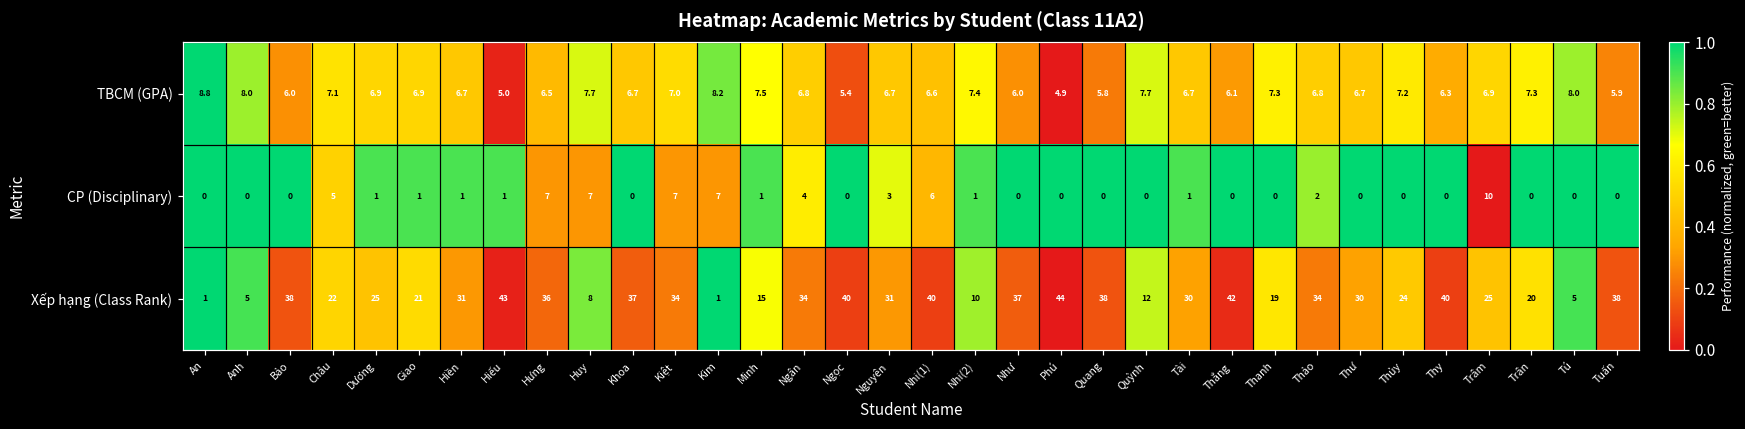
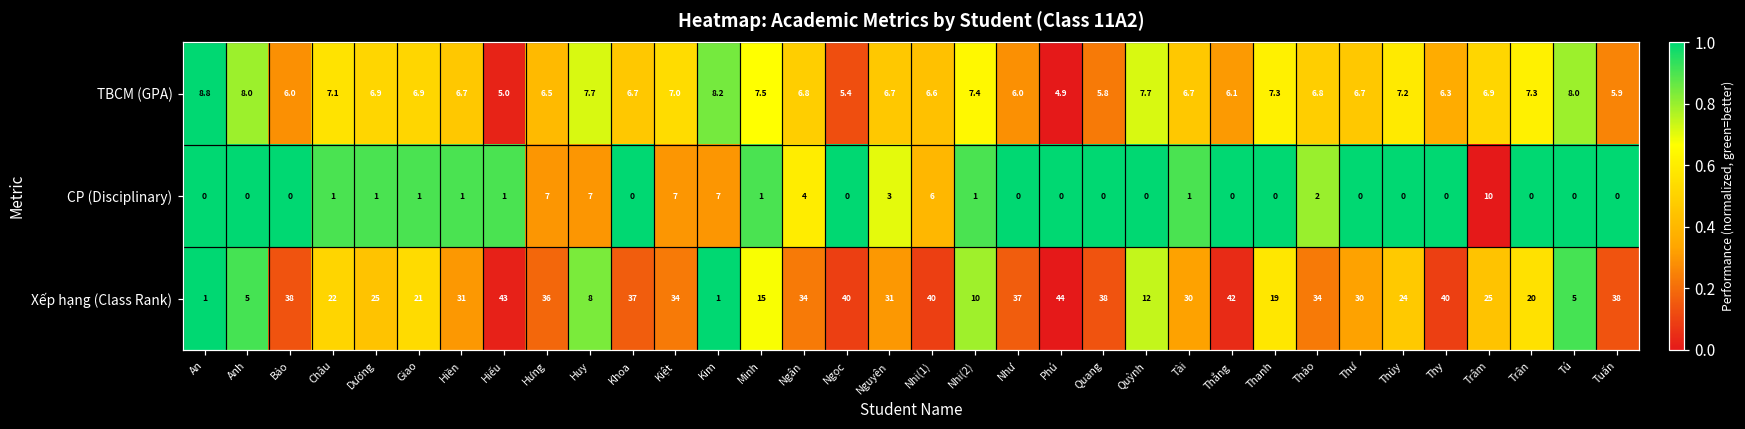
CP (Disciplinary), Châu: 5 -> 1
